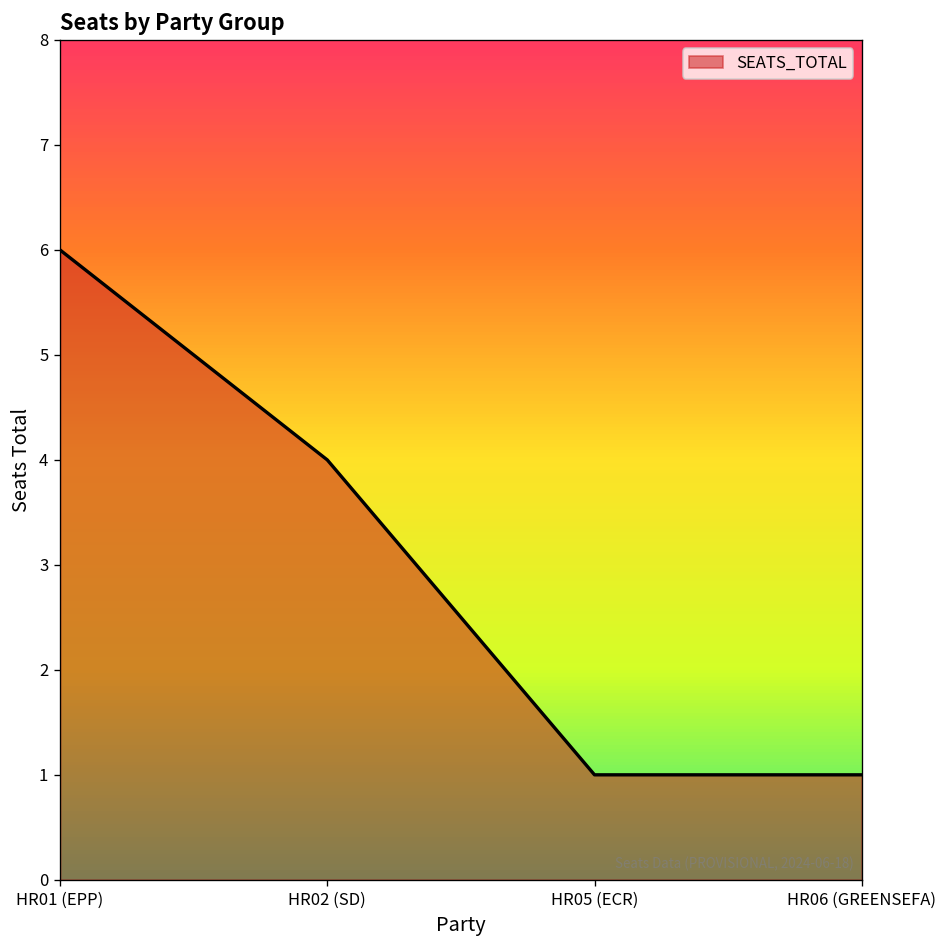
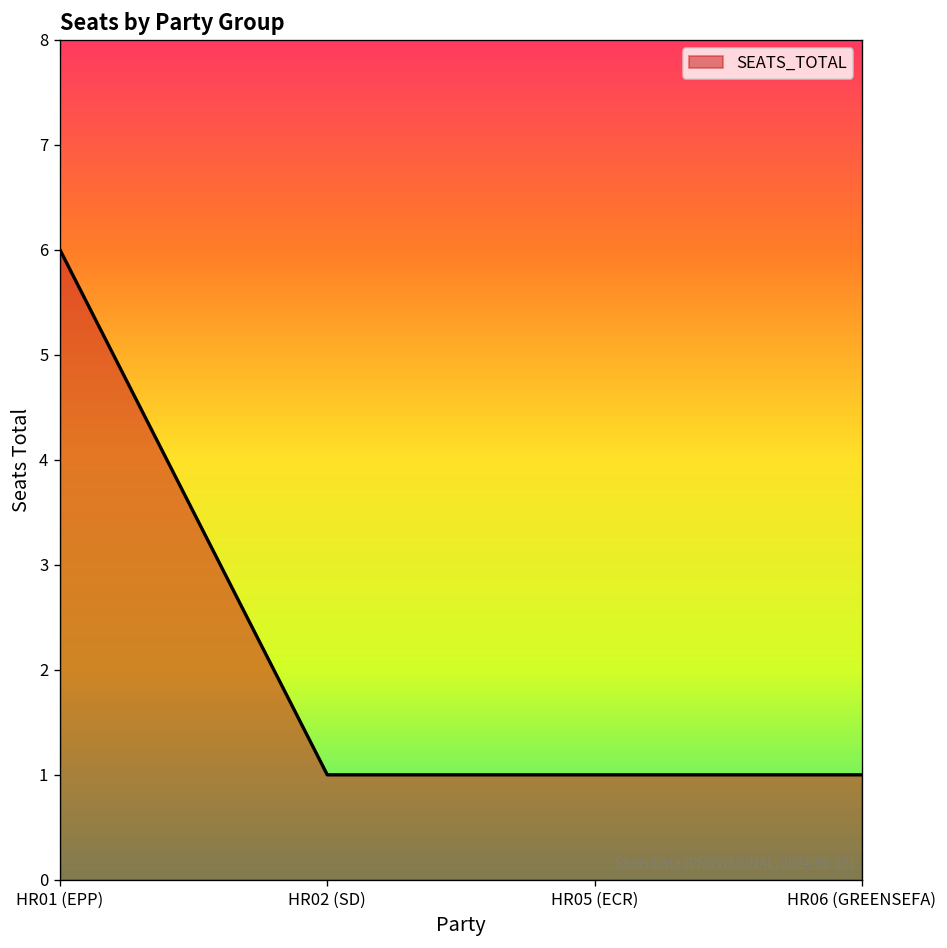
HR02 (SD): 4 -> 1
